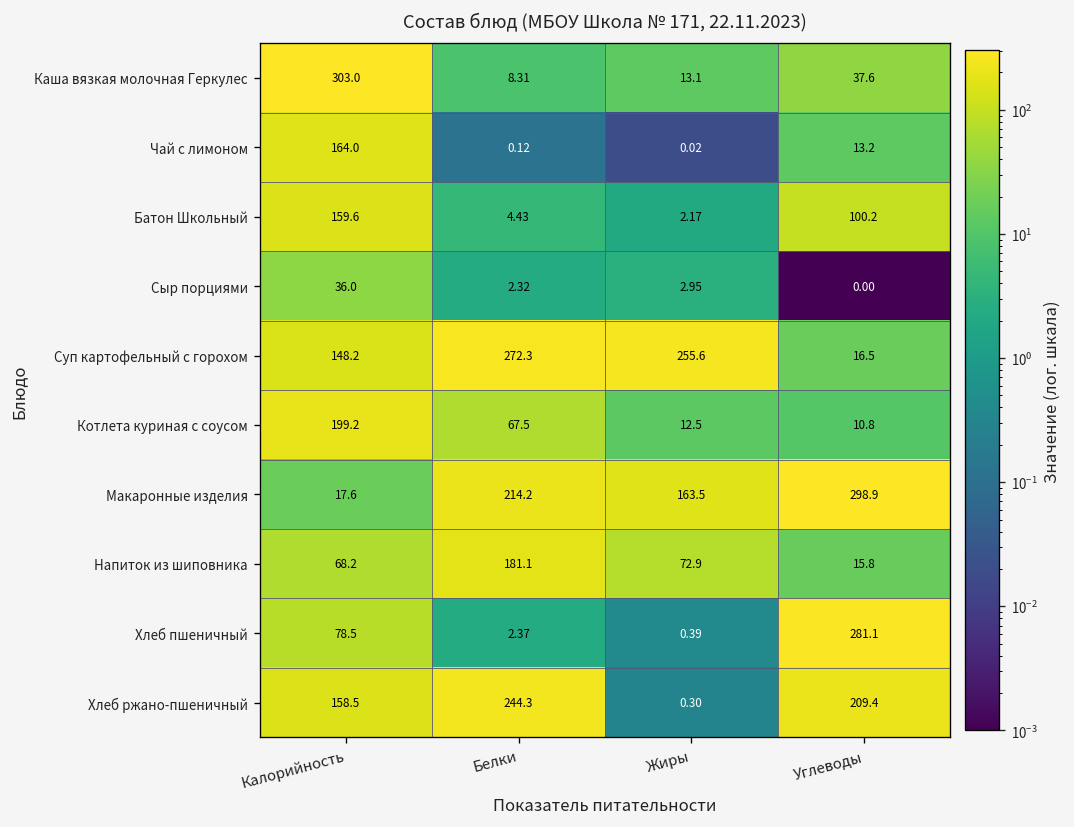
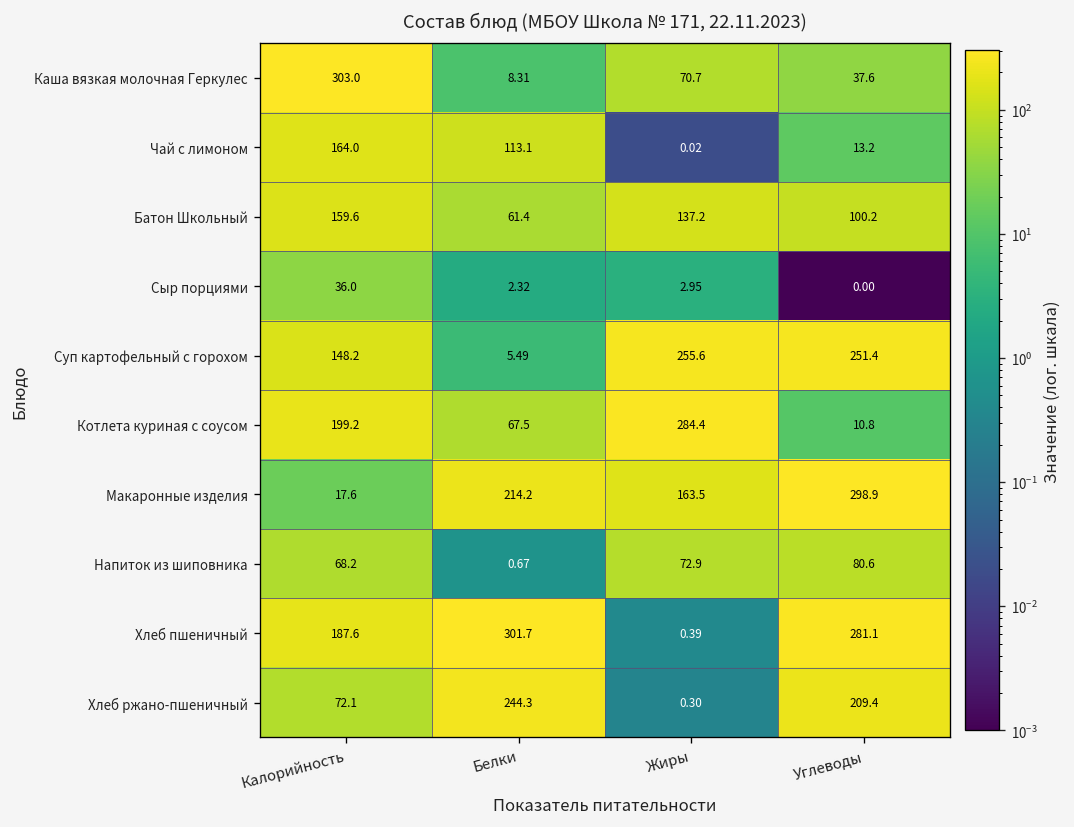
Каша вязкая молочная Геркулес, Жиры: 13.1 -> 70.7
Чай с лимоном, Белки: 0.12 -> 113.1
Батон Школьный, Белки: 4.43 -> 61.4
Батон Школьный, Жиры: 2.17 -> 137.2
Суп картофельный с горохом, Белки: 272.3 -> 5.49
Суп картофельный с горохом, Углеводы: 16.5 -> 251.4
Котлета куриная с соусом, Жиры: 12.5 -> 284.4
Напиток из шиповника, Белки: 181.1 -> 0.67
Напиток из шиповника, Углеводы: 15.8 -> 80.6
Хлеб пшеничный, Калорийность: 78.5 -> 187.6
Хлеб пшеничный, Белки: 2.37 -> 301.7
Хлеб ржано-пшеничный, Калорийность: 158.5 -> 72.1
